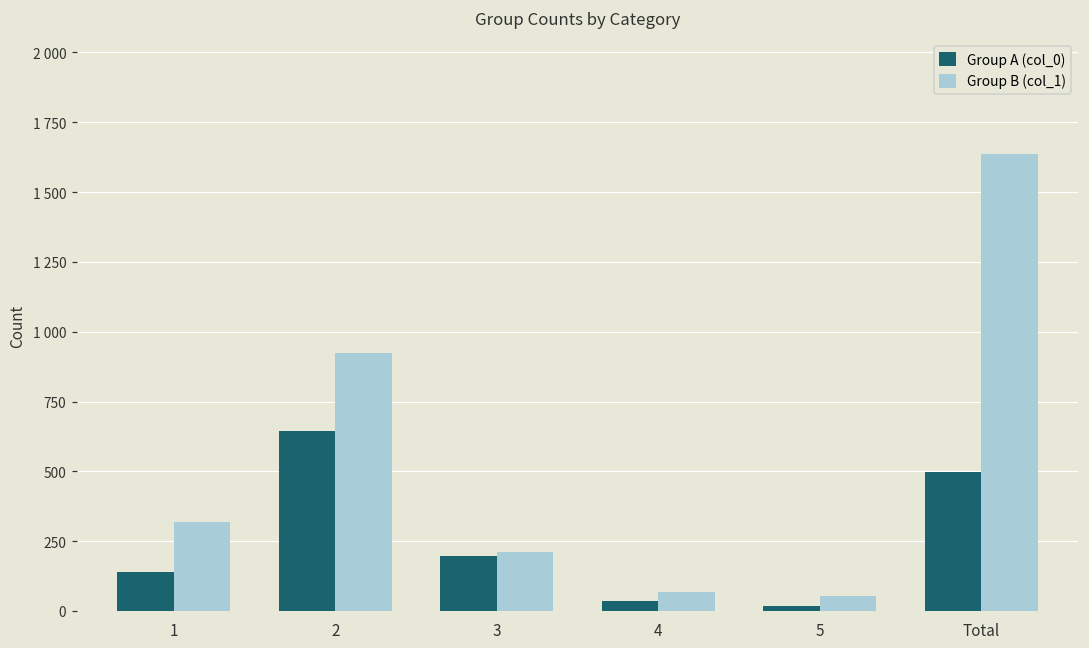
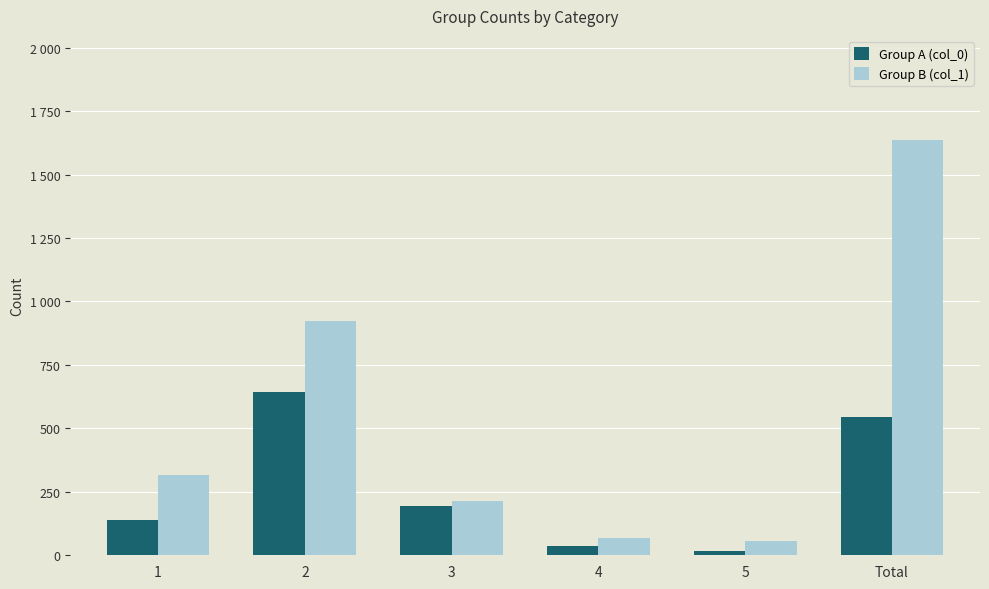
Group A (col_0), Total: 500 -> 550
